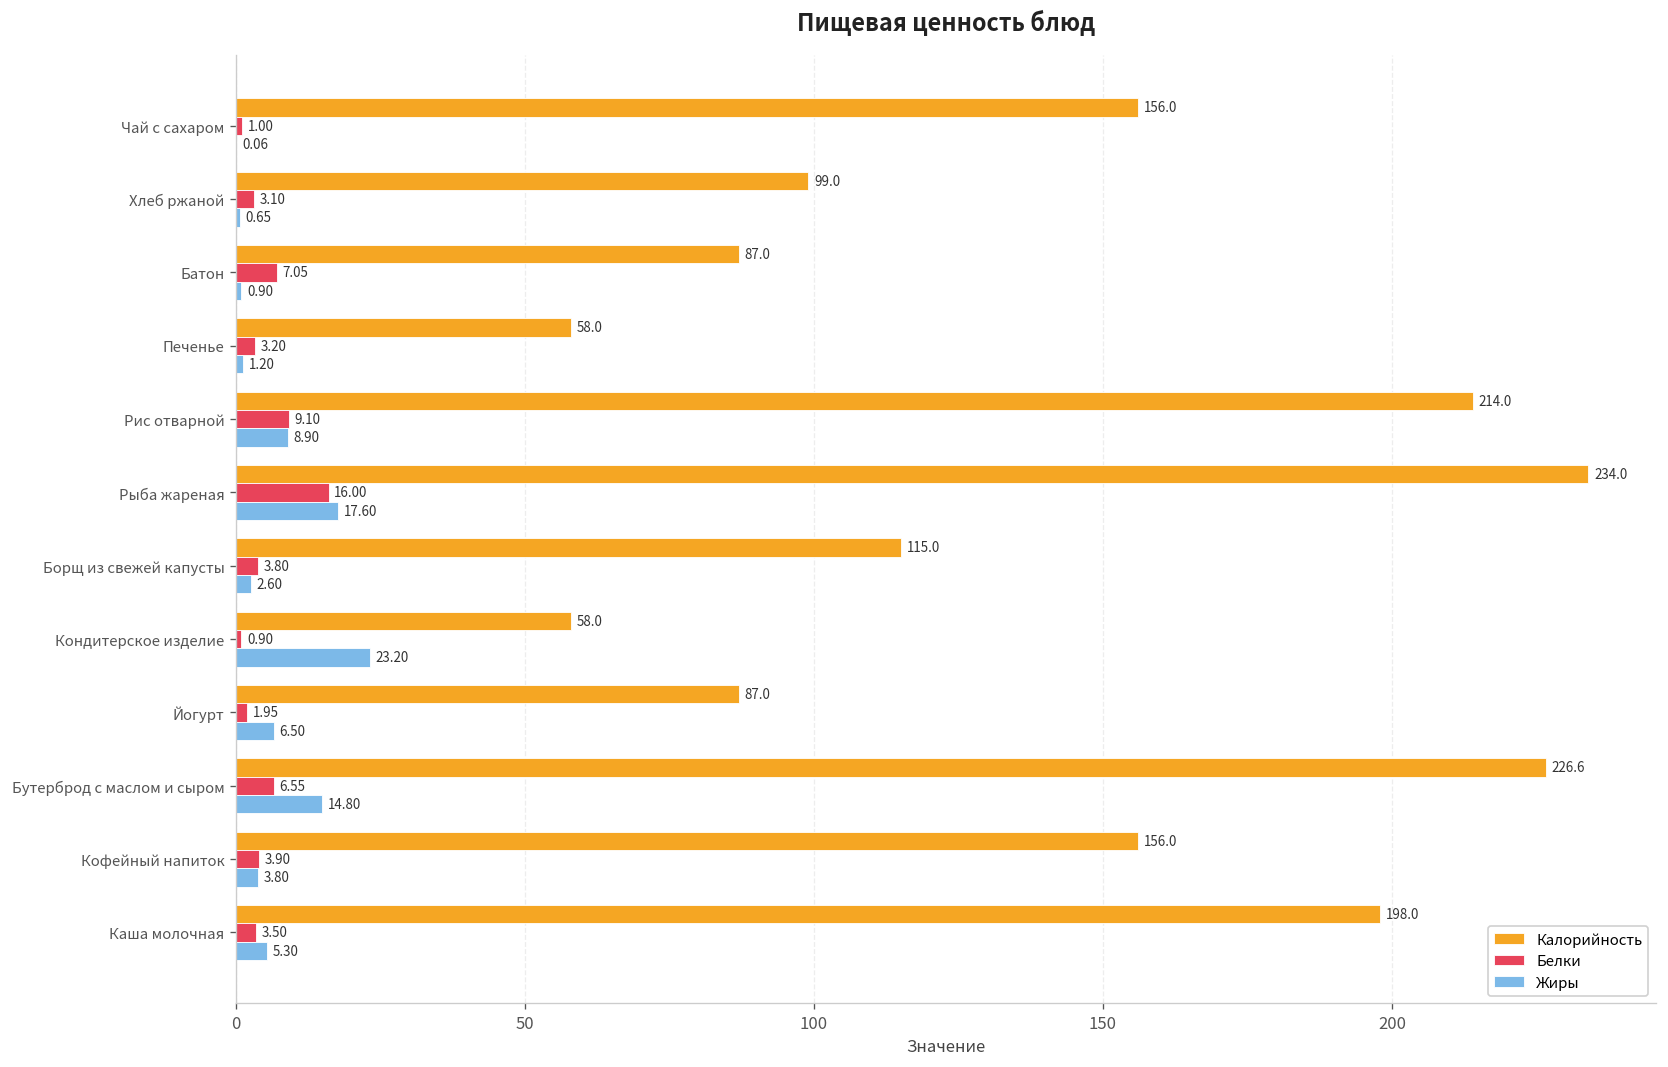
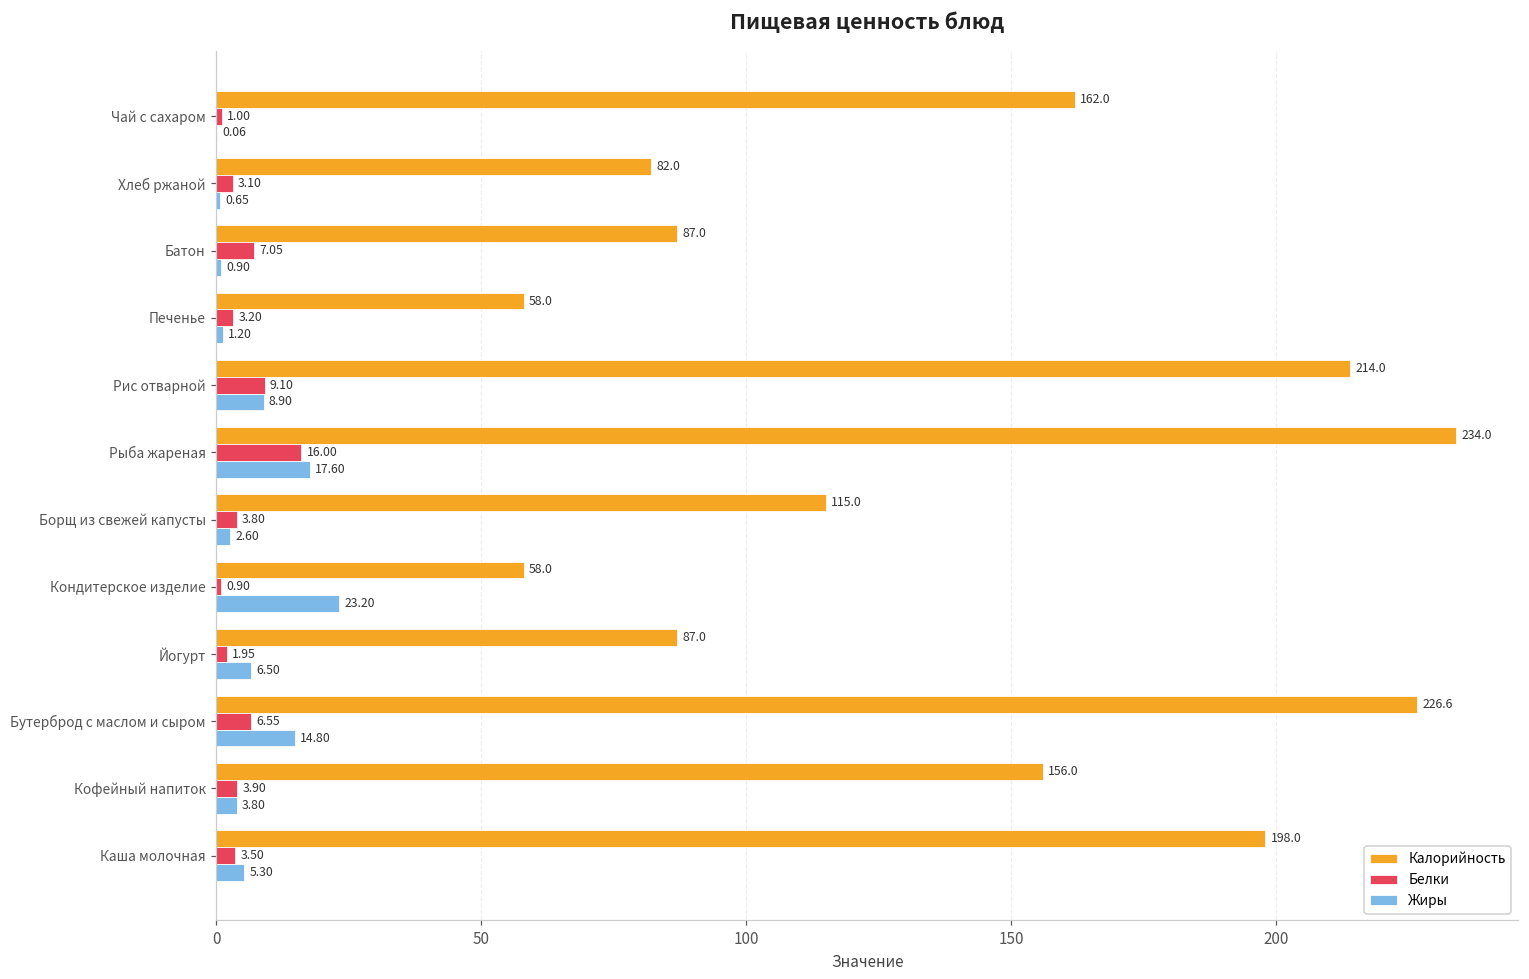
Калорийность, Чай с сахаром: 156.0 -> 162.0
Калорийность, Хлеб ржаной: 99.0 -> 82.0
